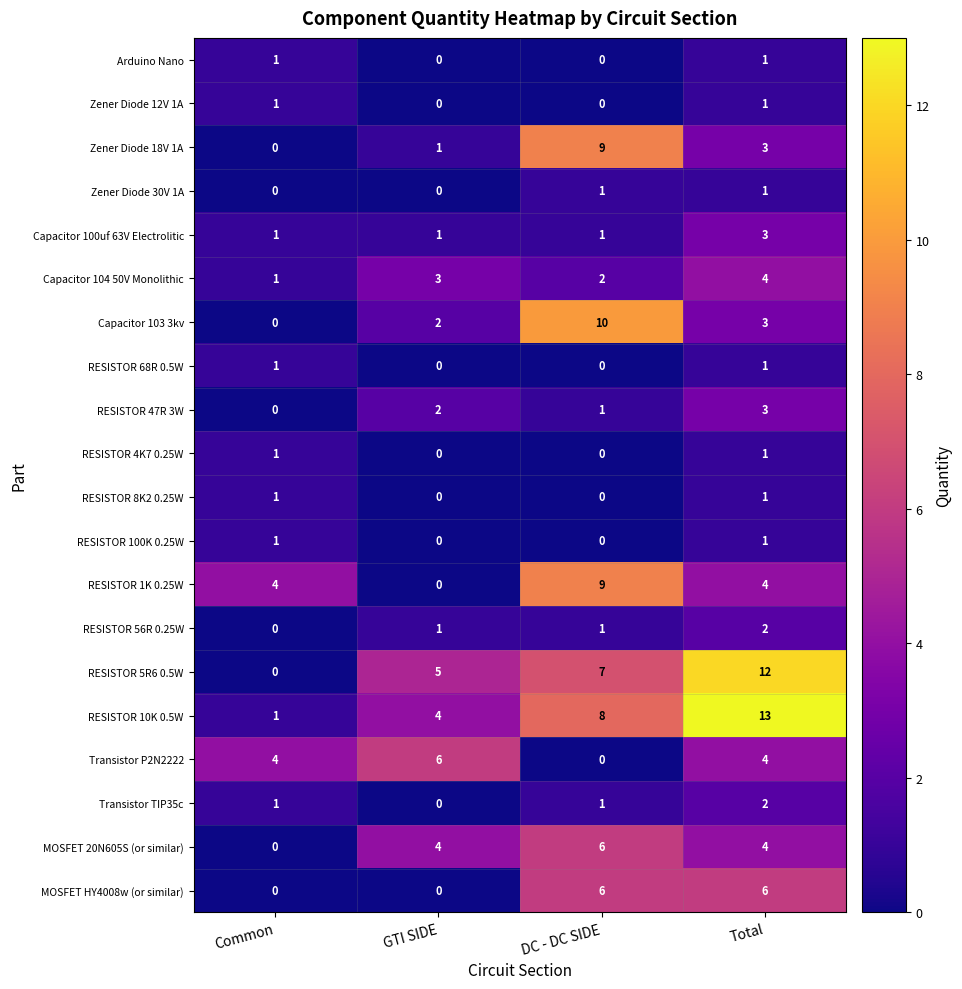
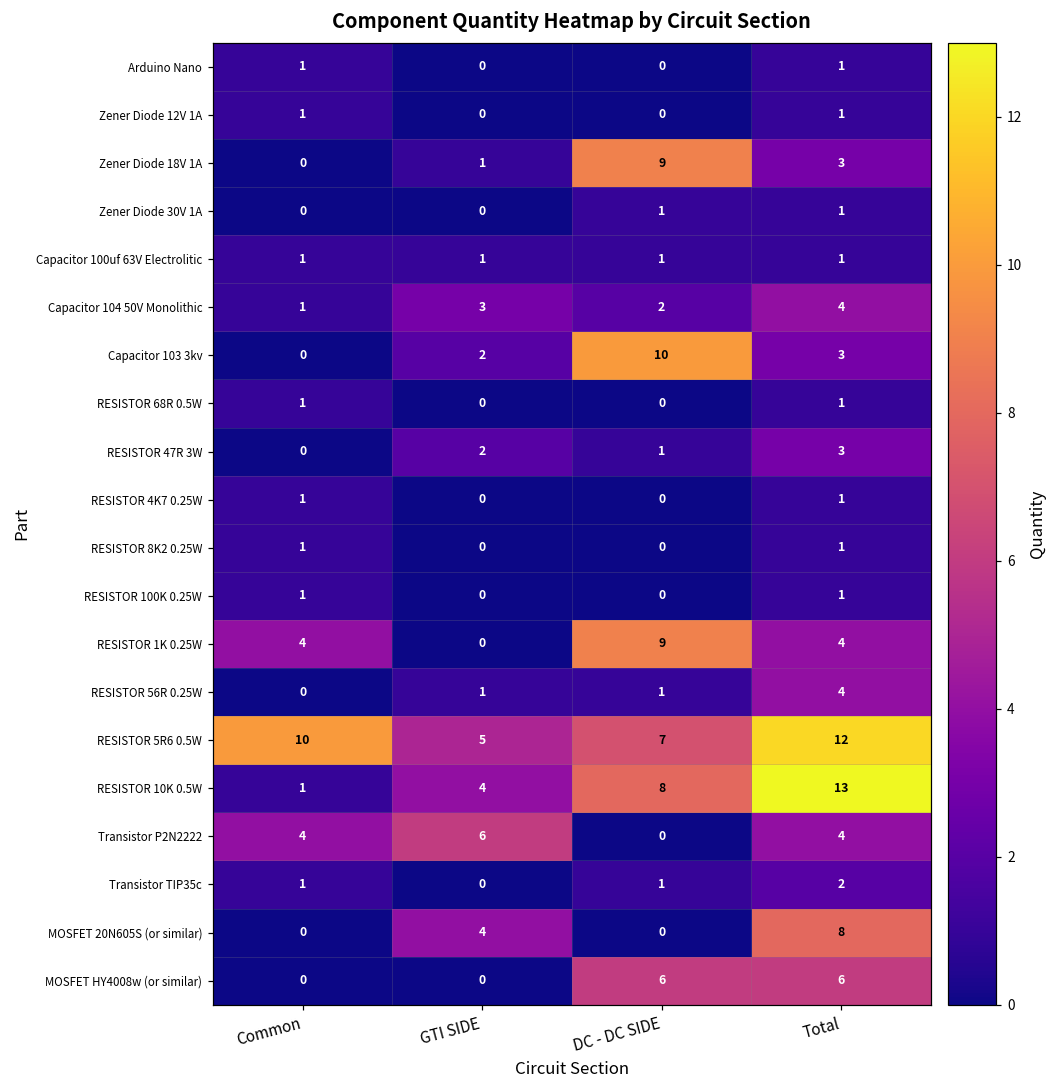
Capacitor 100uf 63V Electrolitic, Total: 3 -> 1
RESISTOR 56R 0.25W, Total: 2 -> 4
RESISTOR 5R6 0.5W, Common: 0 -> 10
MOSFET 20N605S (or similar), DC - DC SIDE: 6 -> 0
MOSFET 20N605S (or similar), Total: 4 -> 8
